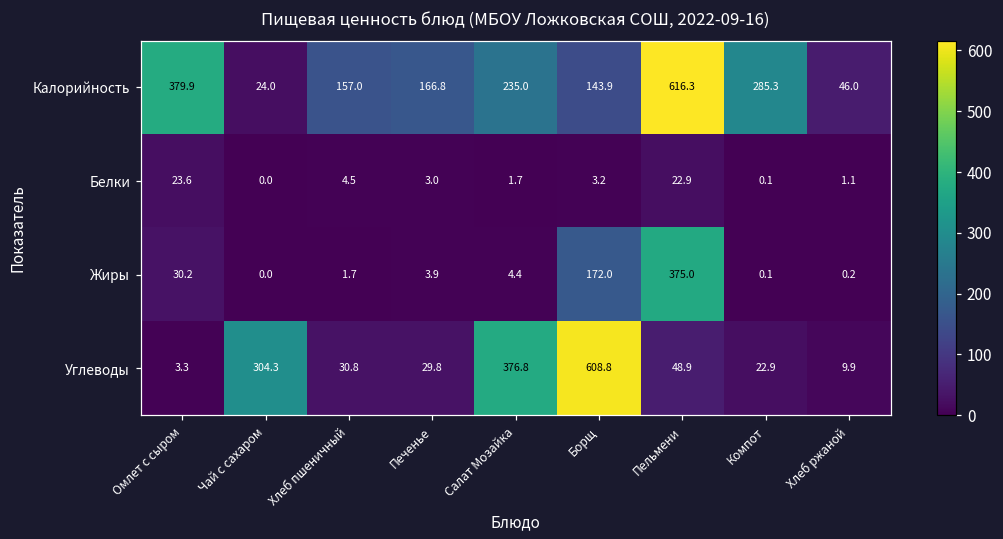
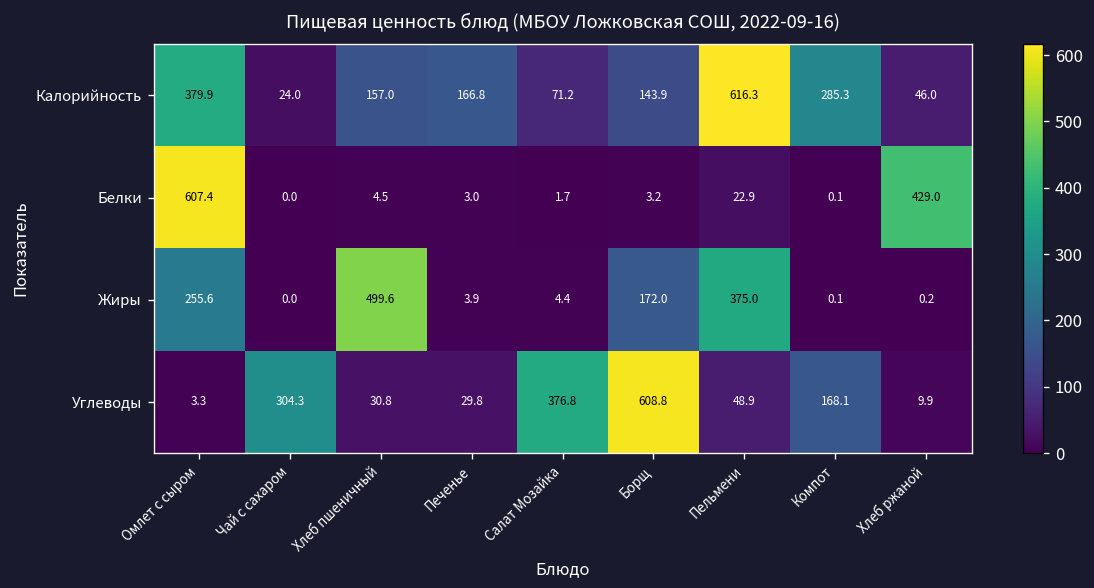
Калорийность, Салат Мозайка: 235.0 -> 71.2
Белки, Омлет с сыром: 23.6 -> 607.4
Белки, Хлеб ржаной: 1.1 -> 429.0
Жиры, Омлет с сыром: 30.2 -> 255.6
Жиры, Хлеб пшеничный: 1.7 -> 499.6
Углеводы, Компот: 22.9 -> 168.1
